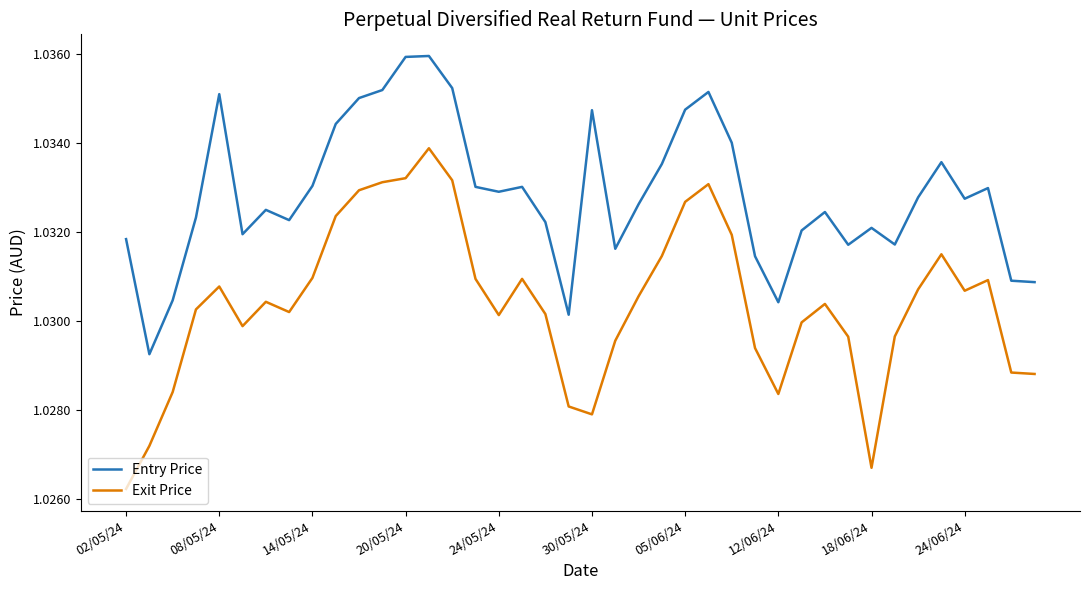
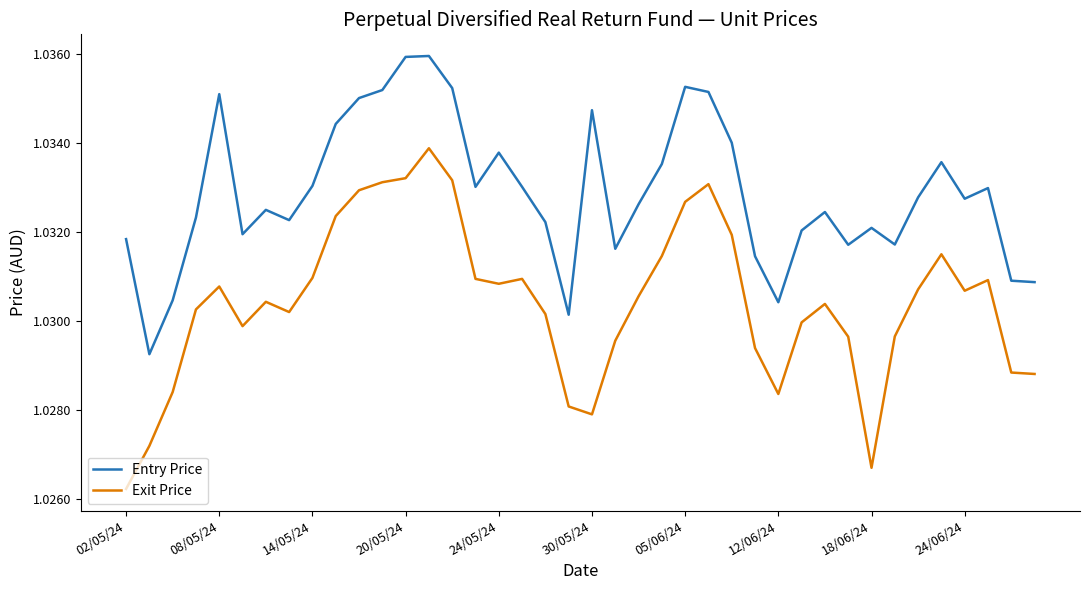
Entry Price, 24/05/24: 1.0329 -> 1.0338
Exit Price, 24/05/24: 1.0301 -> 1.0308
Entry Price, 05/06/24: 1.0347 -> 1.0353
